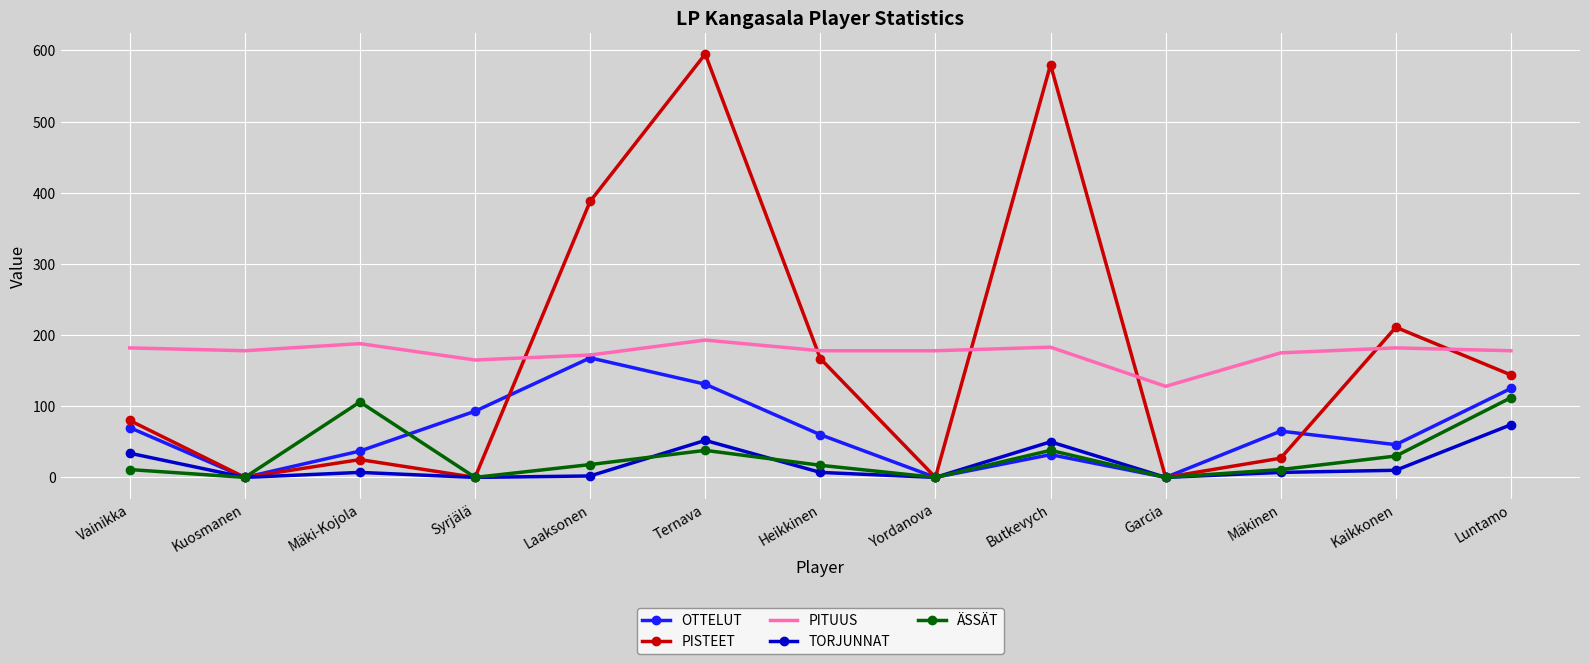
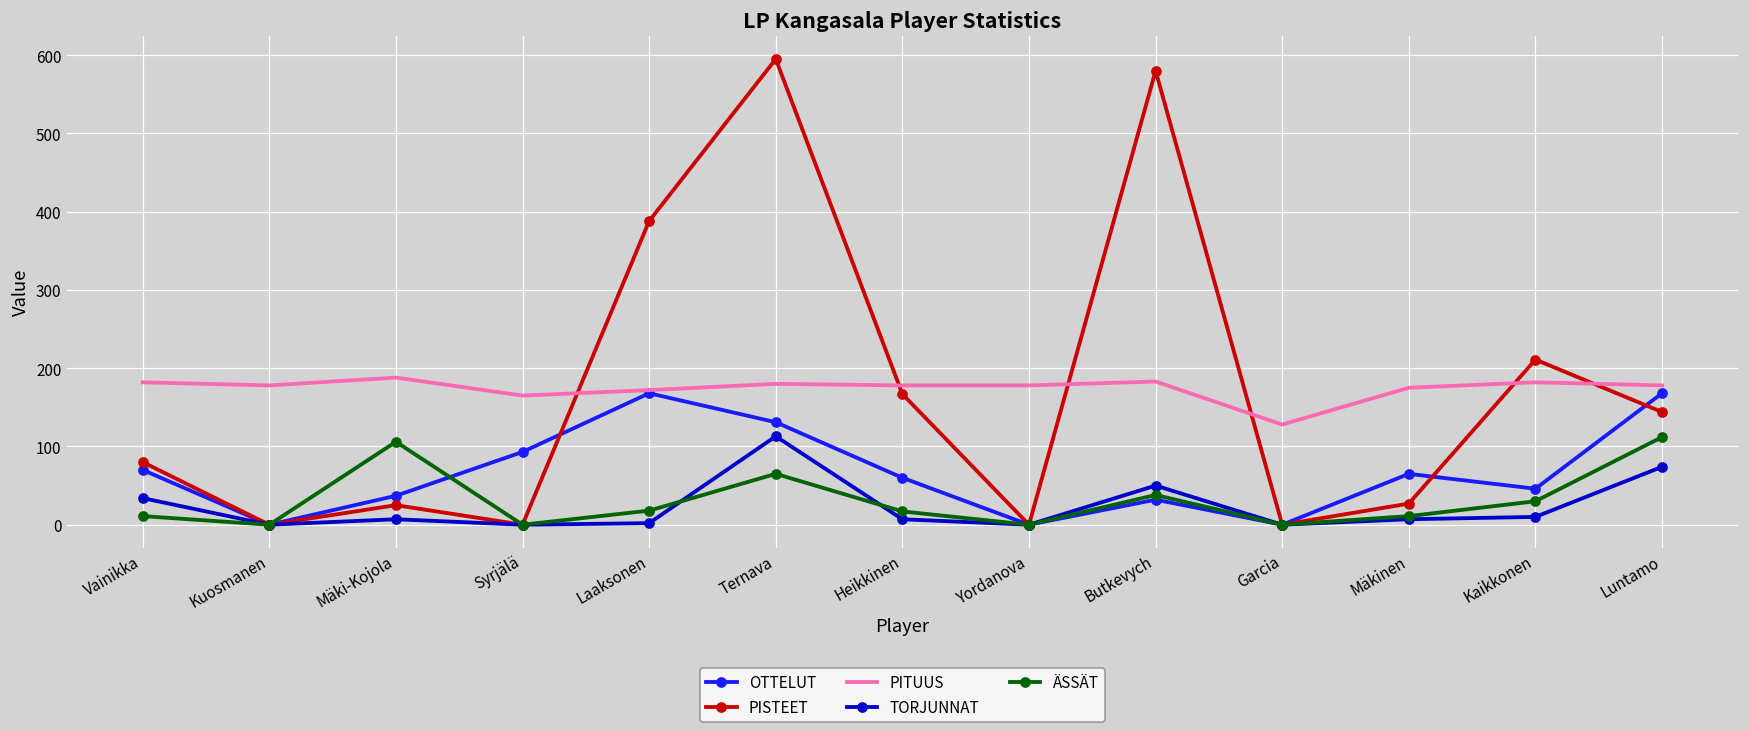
PITUUS, Ternava: 190 -> 180
TORJUNNAT, Ternava: 50 -> 110
ÄSSÄT, Ternava: 40 -> 70
OTTELUT, Luntamo: 130 -> 170
